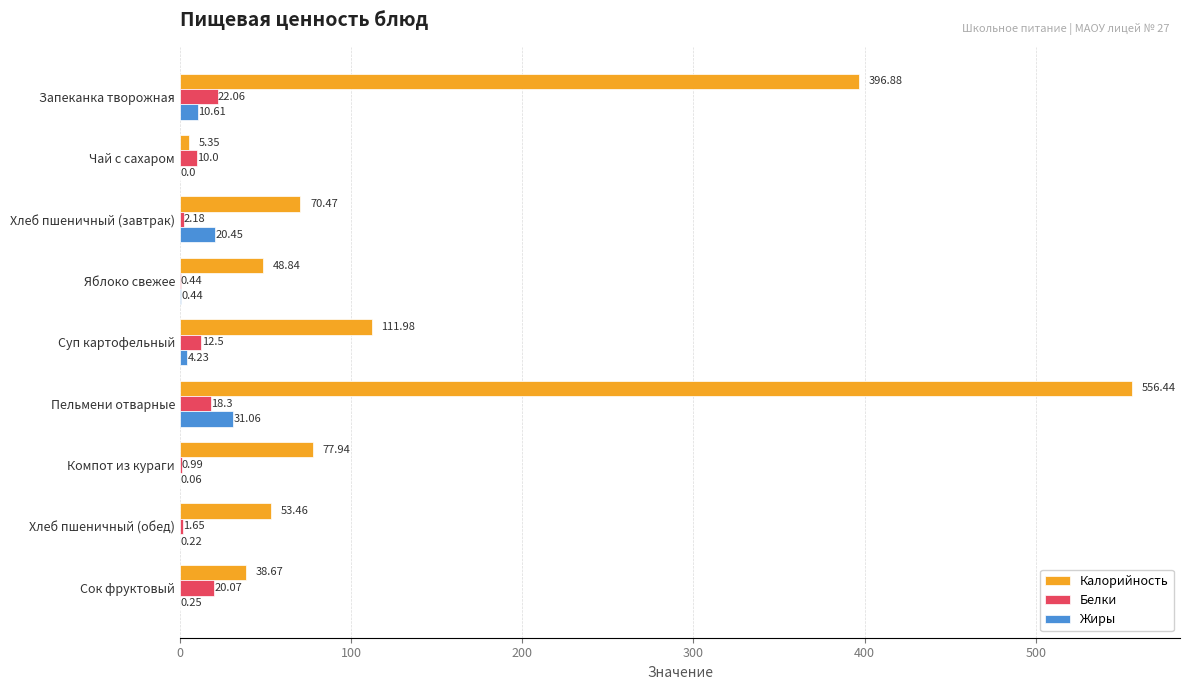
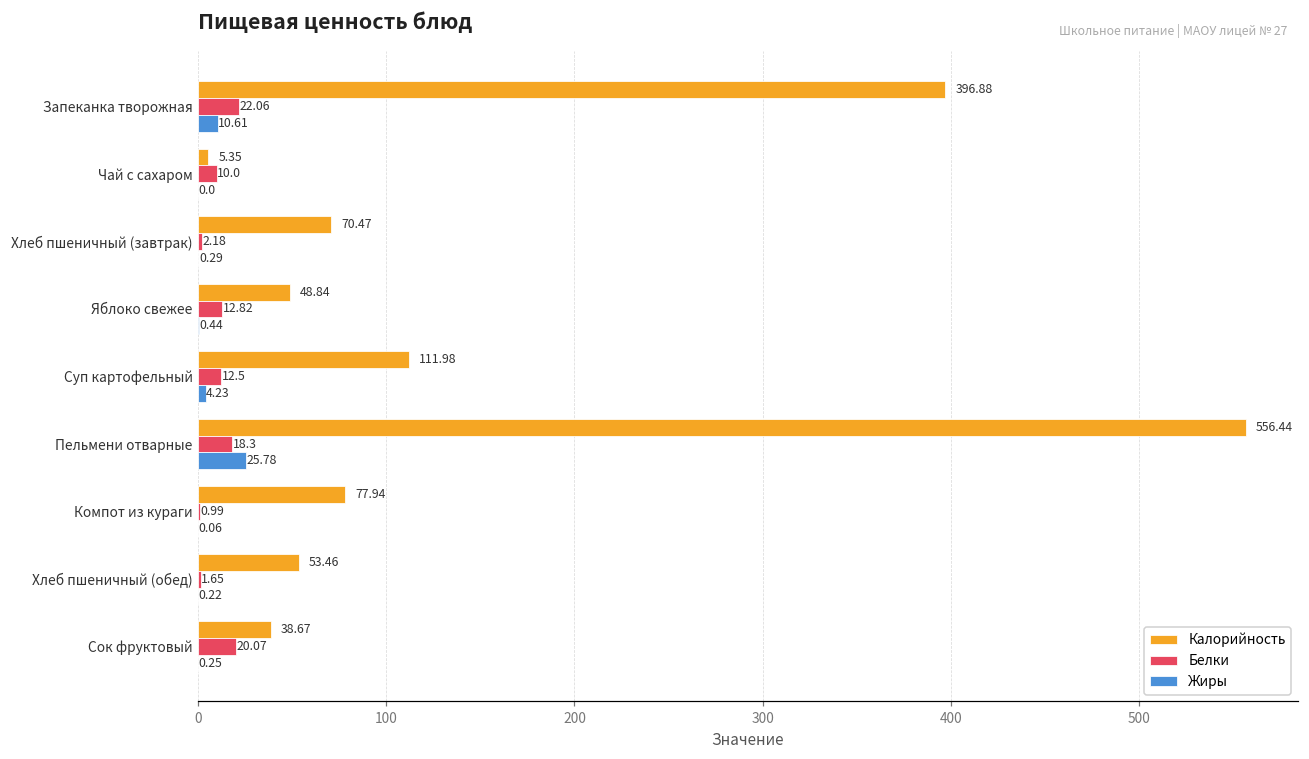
Жиры, Хлеб пшеничный (завтрак): 20.45 -> 0.29
Белки, Яблоко свежее: 0.44 -> 12.82
Жиры, Пельмени отварные: 31.06 -> 25.78
